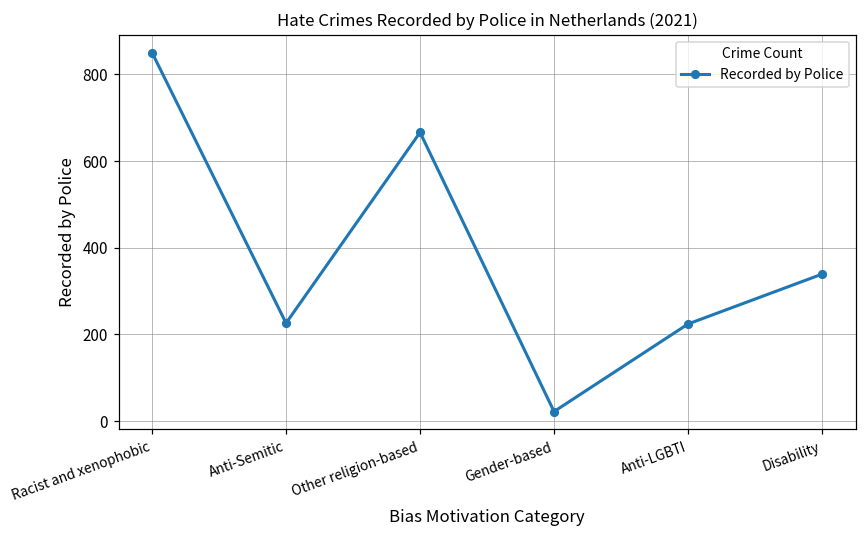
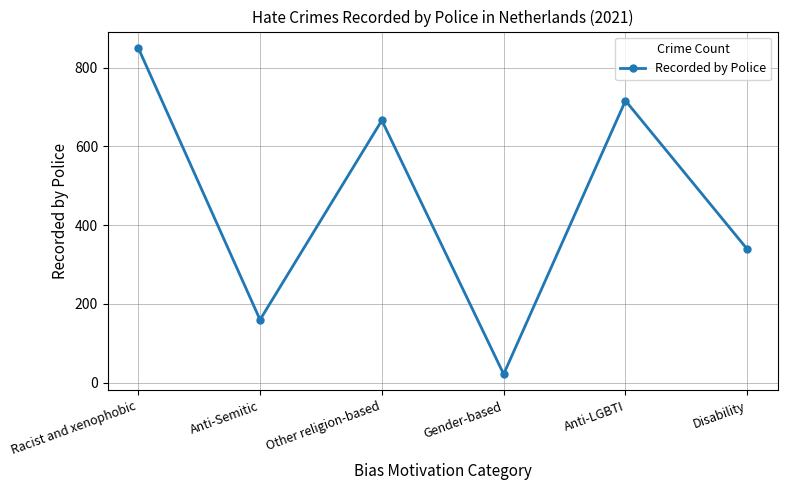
Anti-Semitic: 230 -> 160
Anti-LGBTI: 220 -> 720
